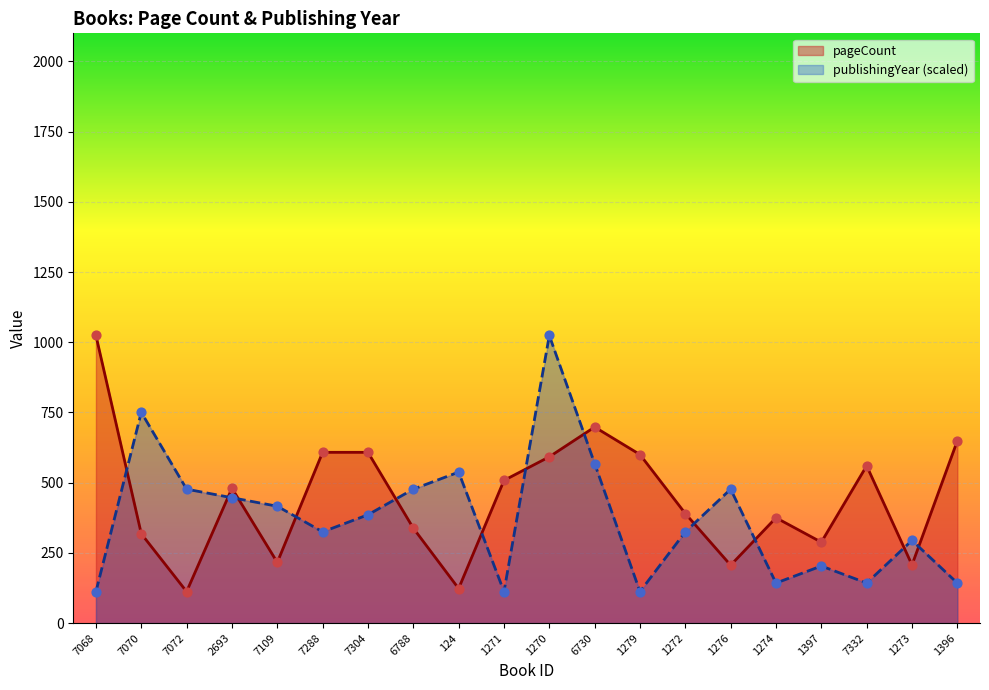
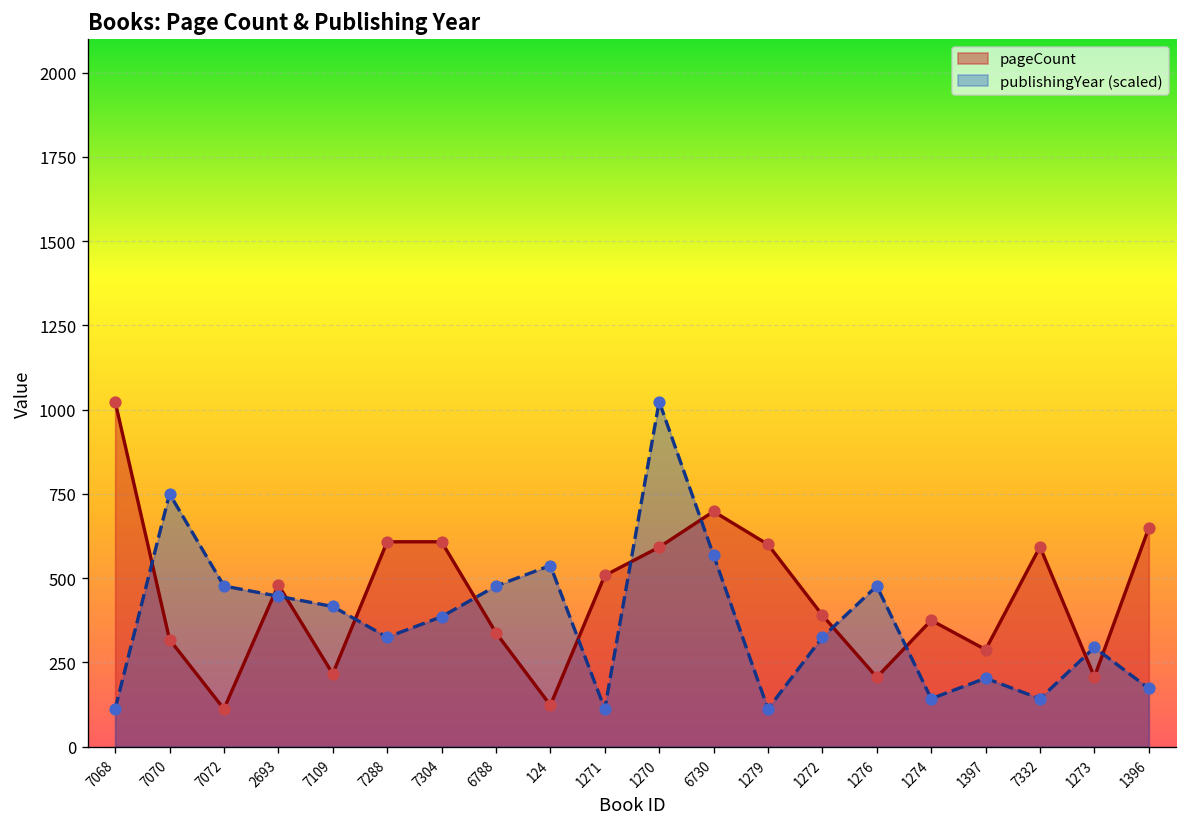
pageCount, 7332: 560 -> 590
publishingYear (scaled), 1396: 140 -> 170
